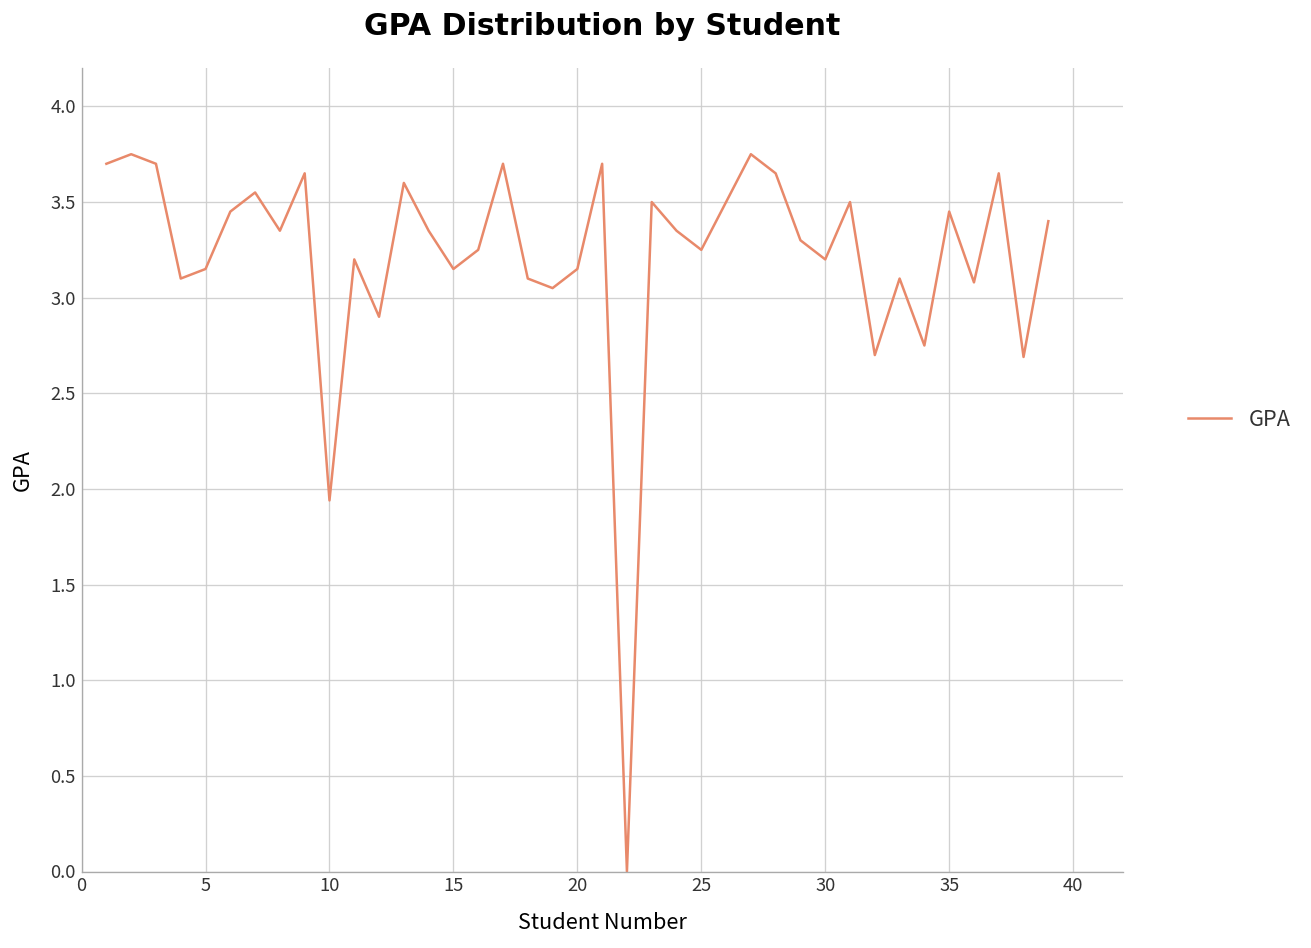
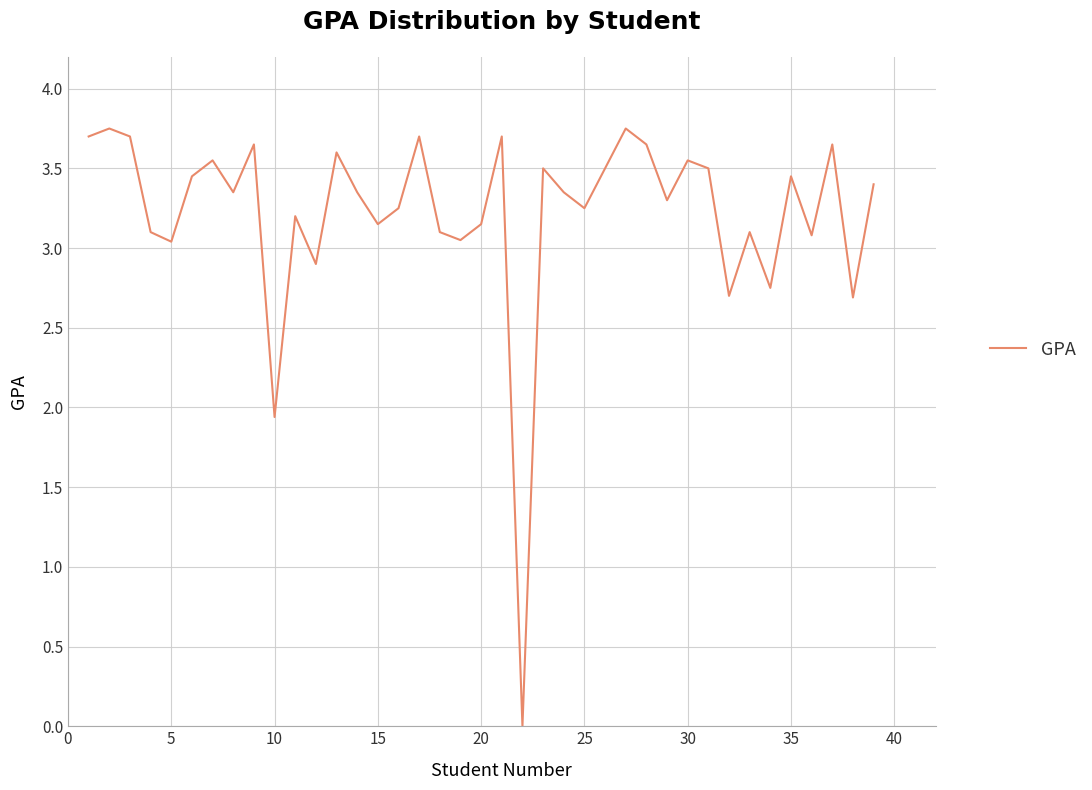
5: 3.15 -> 3.04
30: 3.20 -> 3.55
